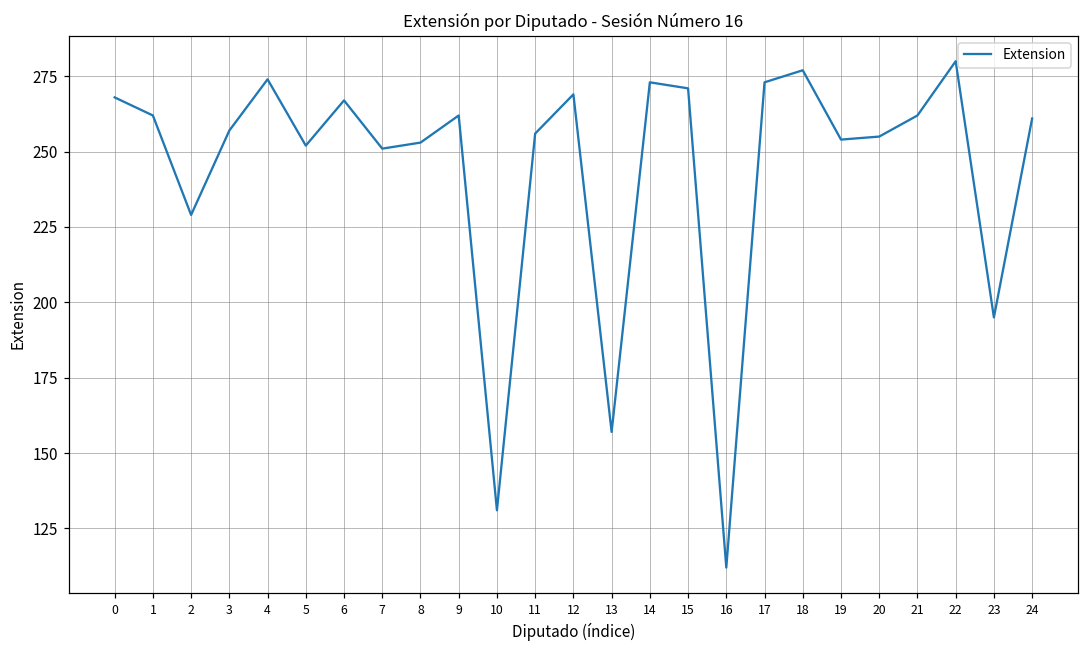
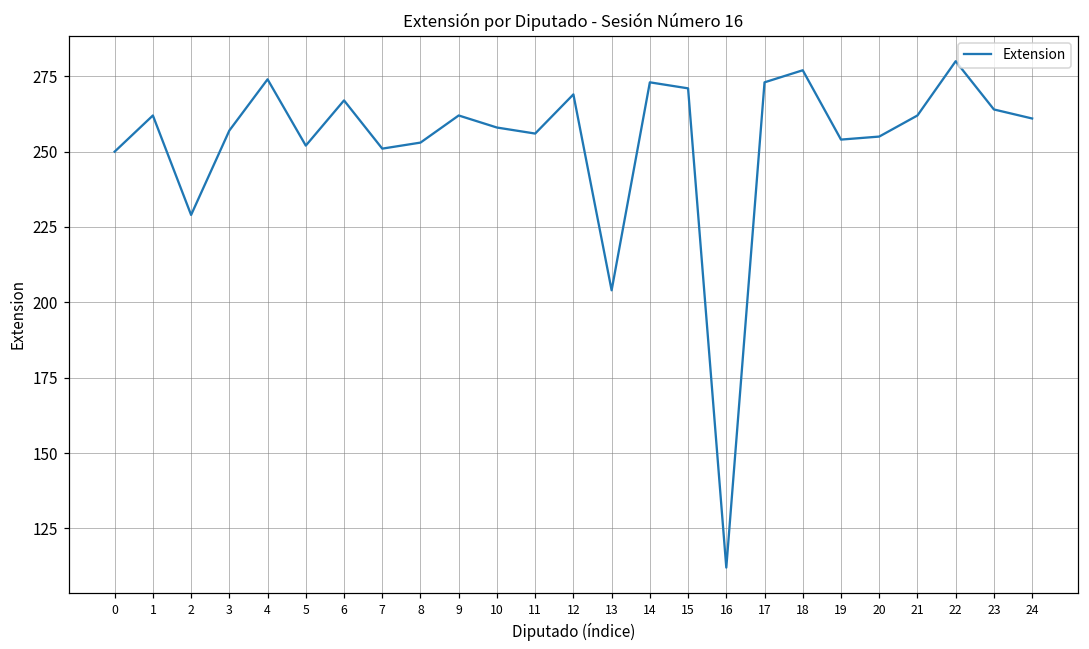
0: 268 -> 250
10: 131 -> 258
13: 157 -> 204
23: 195 -> 264
